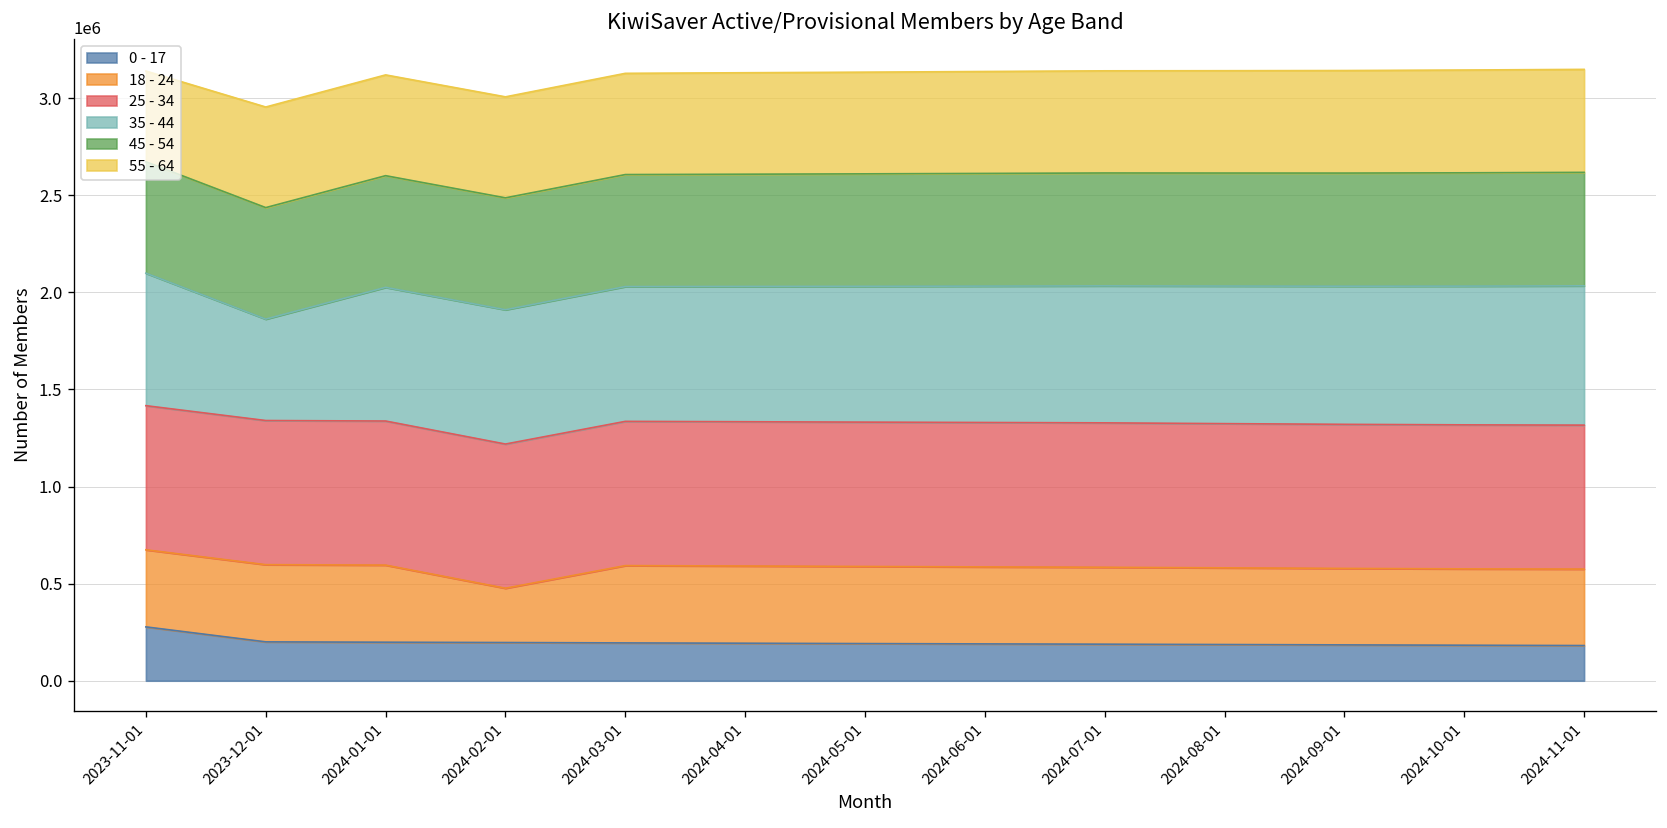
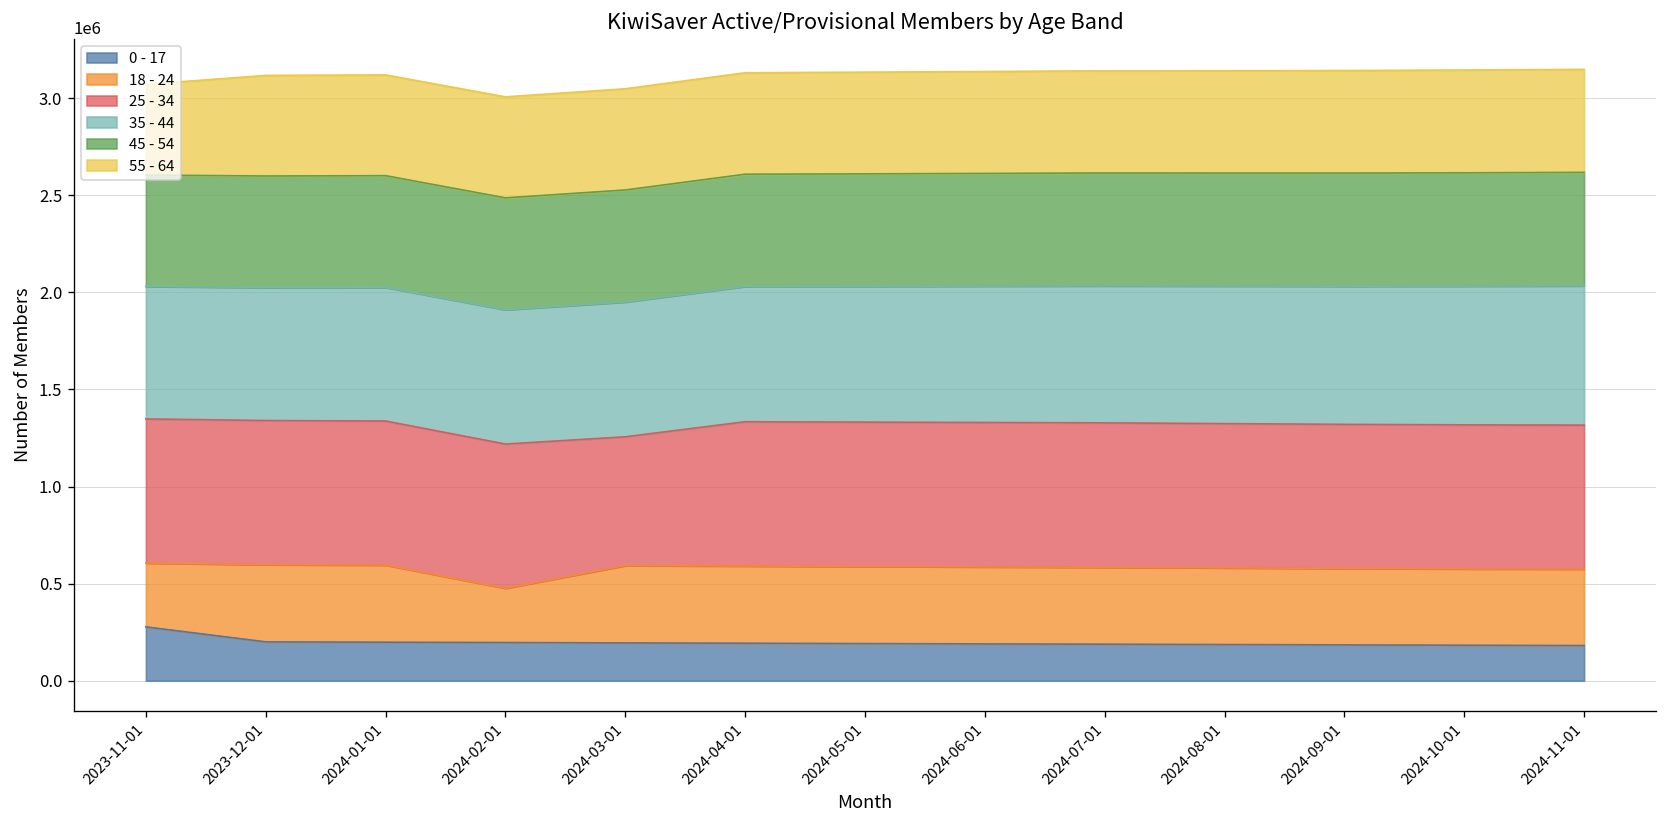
18 - 24, 2023-11-01: 400000 -> 330000
35 - 44, 2023-12-01: 520000 -> 680000
25 - 34, 2024-03-01: 740000 -> 660000
